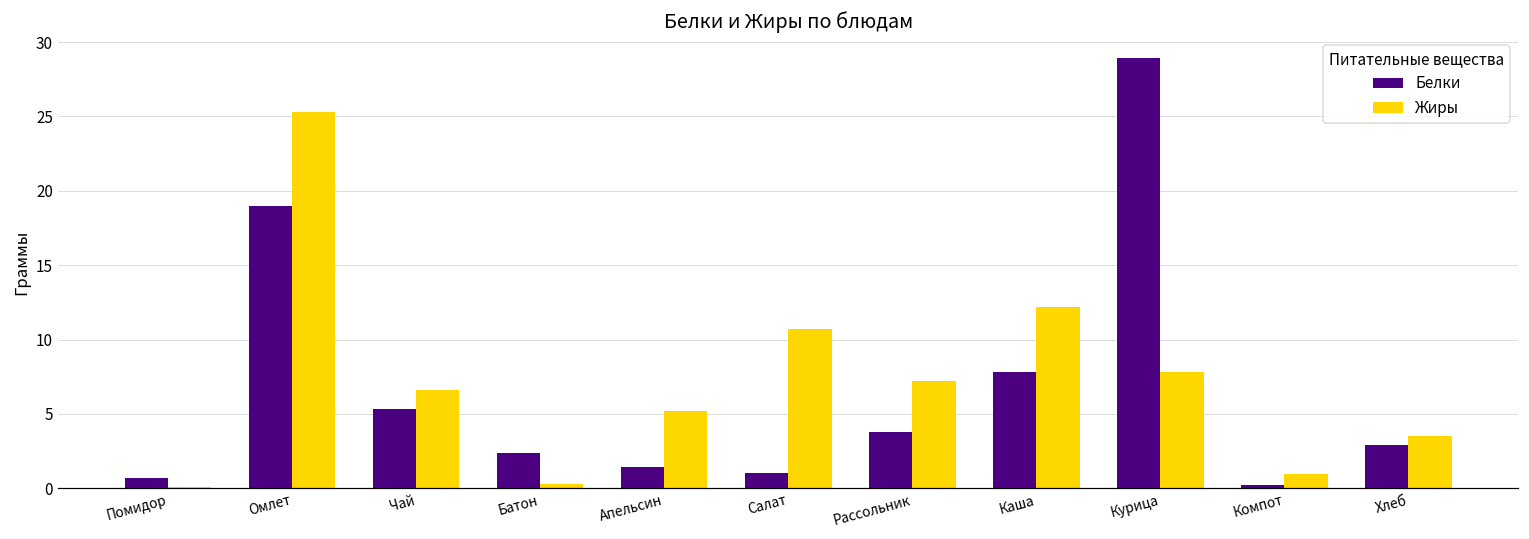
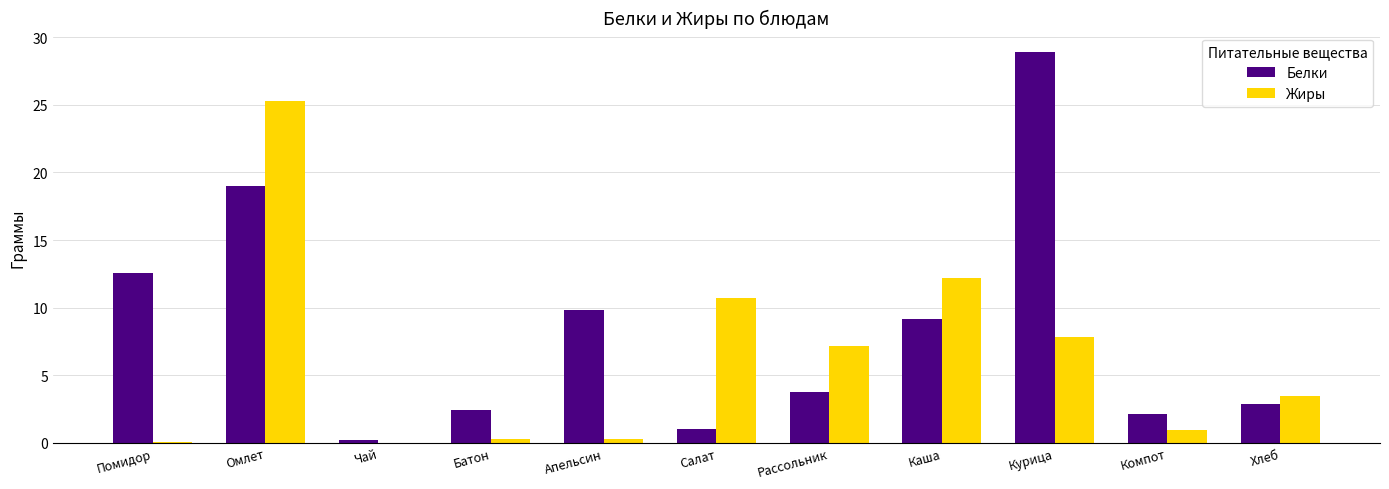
Белки, Помидор: 0.7 -> 12.6
Белки, Чай: 5.3 -> 0.2
Жиры, Чай: 6.6 -> 0.0
Белки, Апельсин: 1.4 -> 9.8
Жиры, Апельсин: 5.2 -> 0.3
Белки, Каша: 7.8 -> 9.2
Белки, Компот: 0.3 -> 2.2
